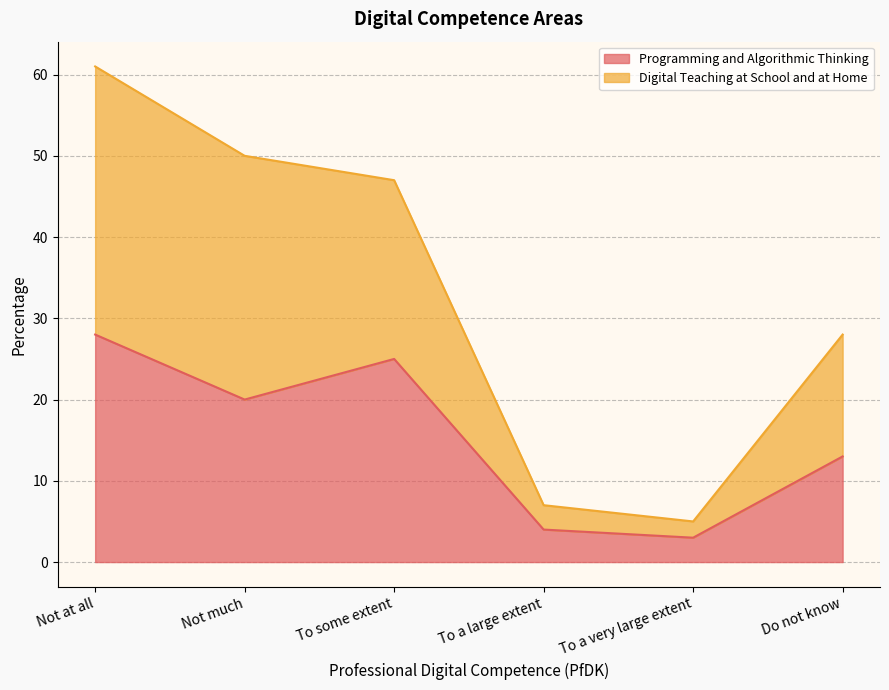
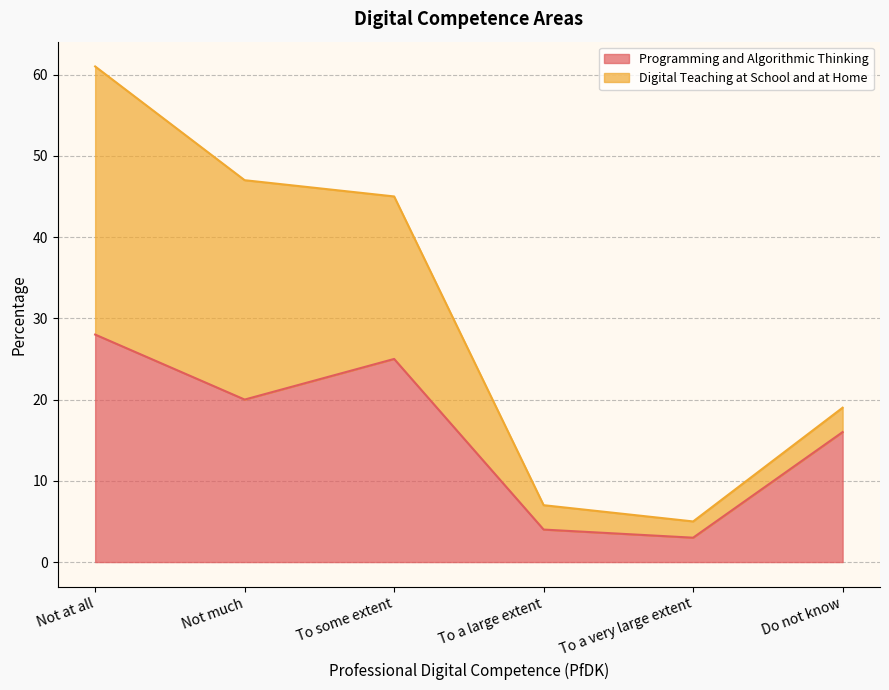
Digital Teaching at School and at Home, Not much: 30 -> 27
Digital Teaching at School and at Home, To some extent: 22 -> 20
Programming and Algorithmic Thinking, Do not know: 13 -> 16
Digital Teaching at School and at Home, Do not know: 15 -> 3
